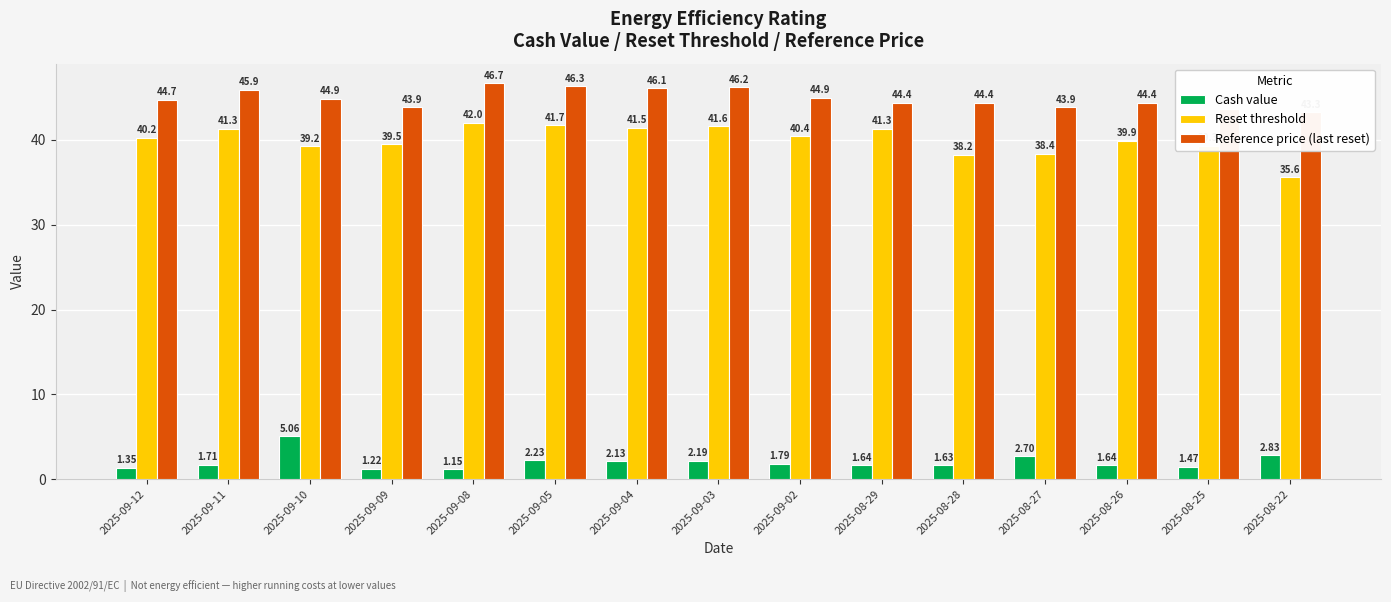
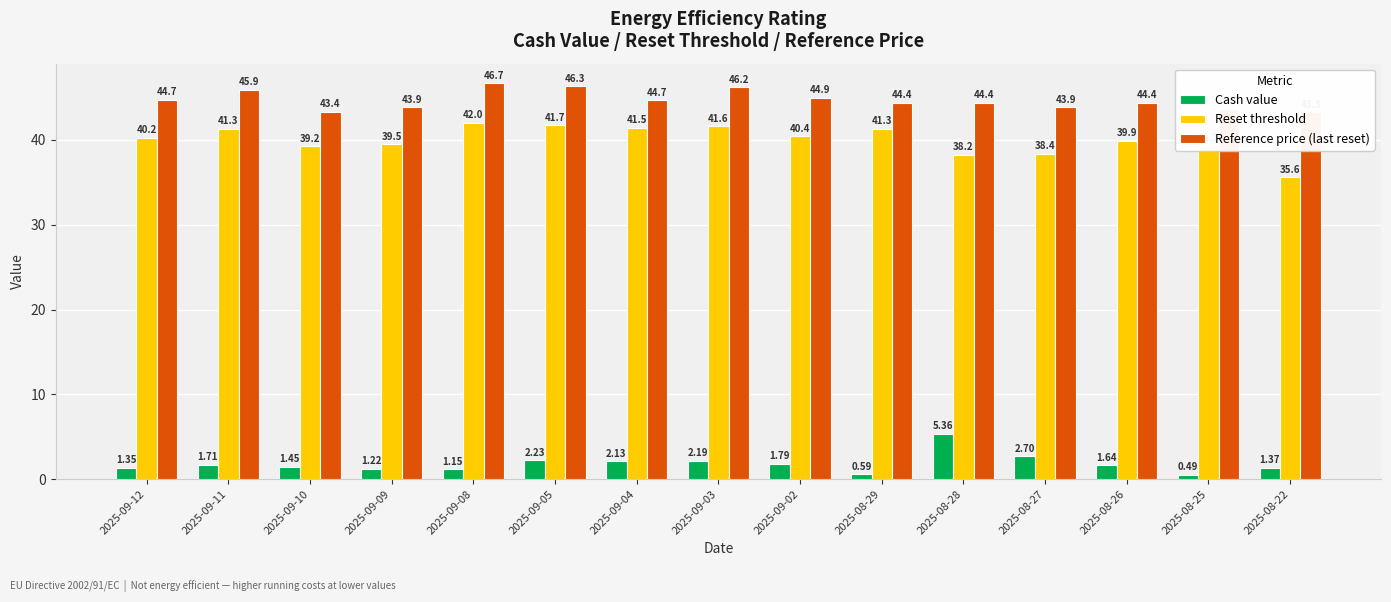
Cash value, 2025-09-10: 5.06 -> 1.45
Reference price (last reset), 2025-09-10: 44.9 -> 43.4
Reference price (last reset), 2025-09-04: 46.1 -> 44.7
Cash value, 2025-08-29: 1.64 -> 0.59
Cash value, 2025-08-28: 1.63 -> 5.36
Cash value, 2025-08-25: 1.47 -> 0.49
Cash value, 2025-08-22: 2.83 -> 1.37
